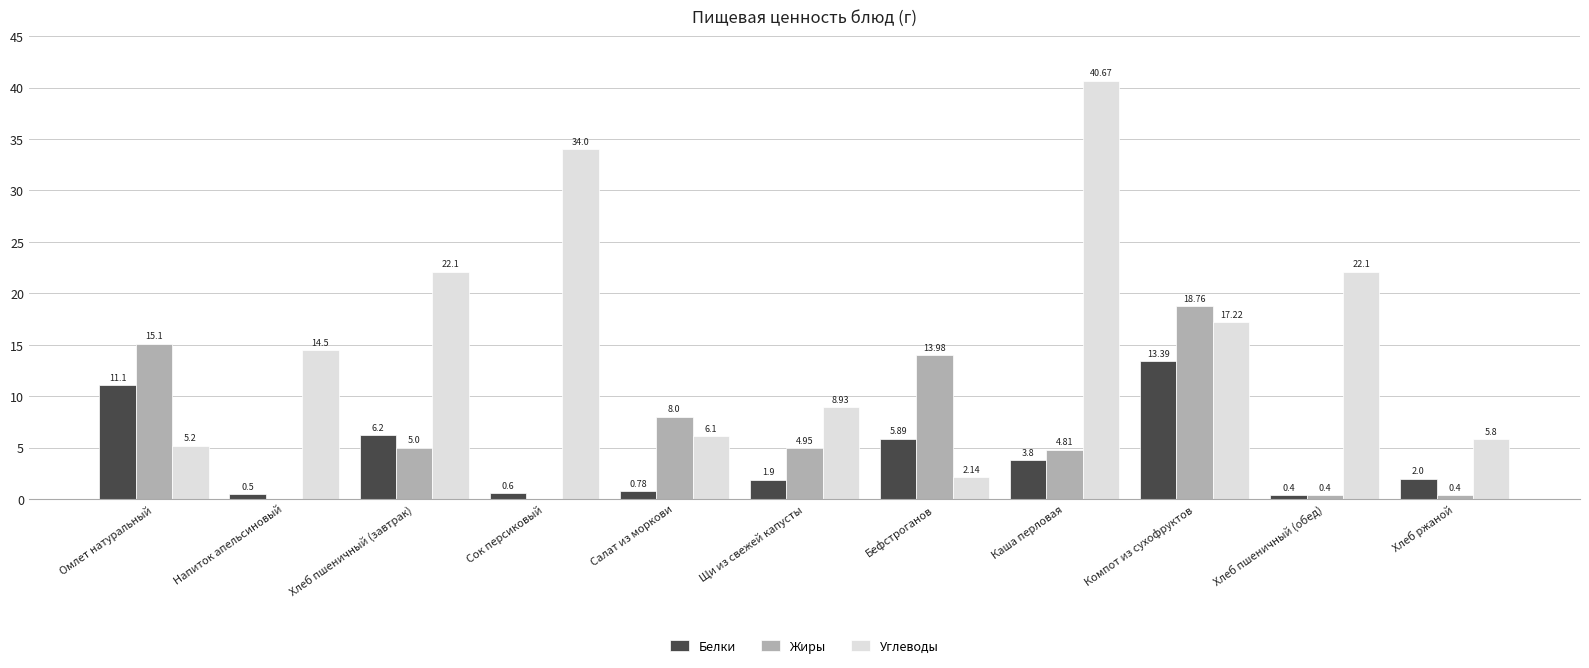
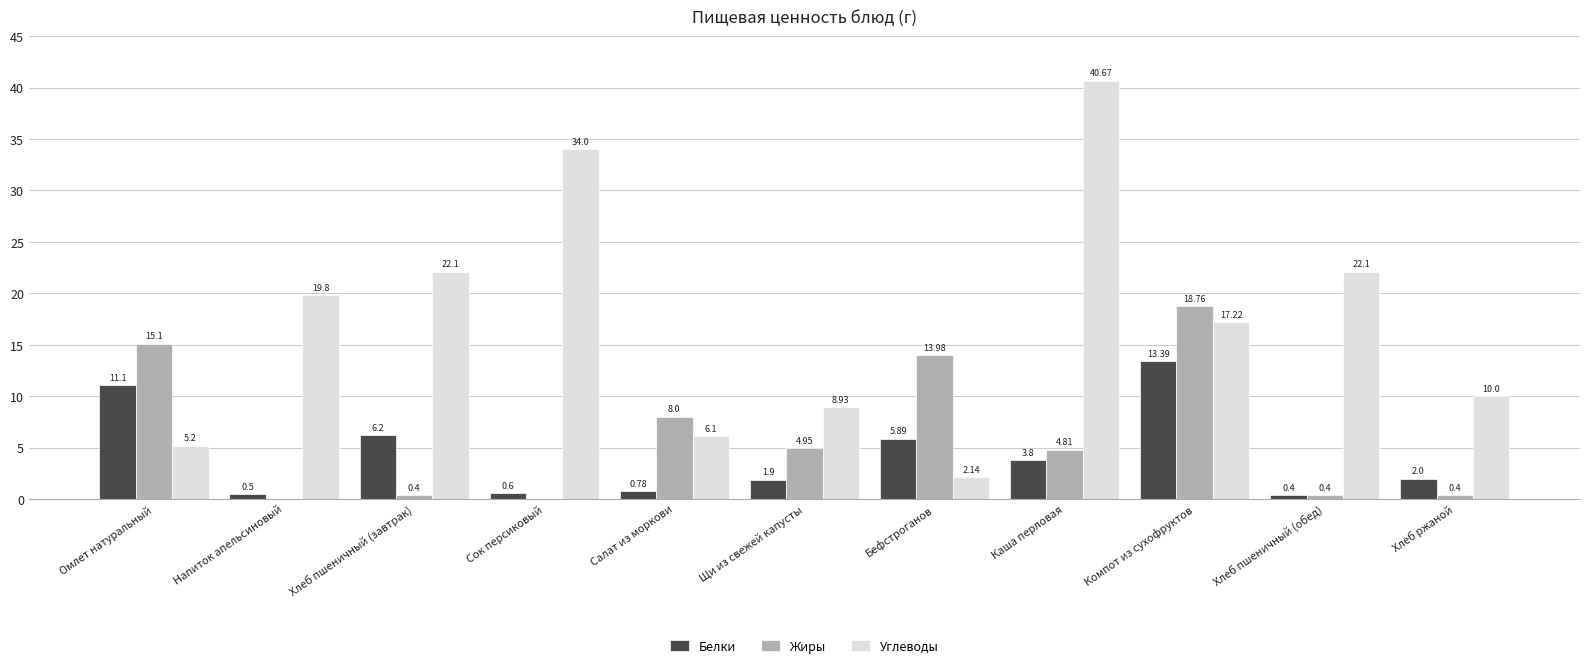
Углеводы, Напиток апельсиновый: 14.5 -> 19.8
Жиры, Хлеб пшеничный (завтрак): 5.0 -> 0.4
Углеводы, Хлеб ржаной: 5.8 -> 10.0
